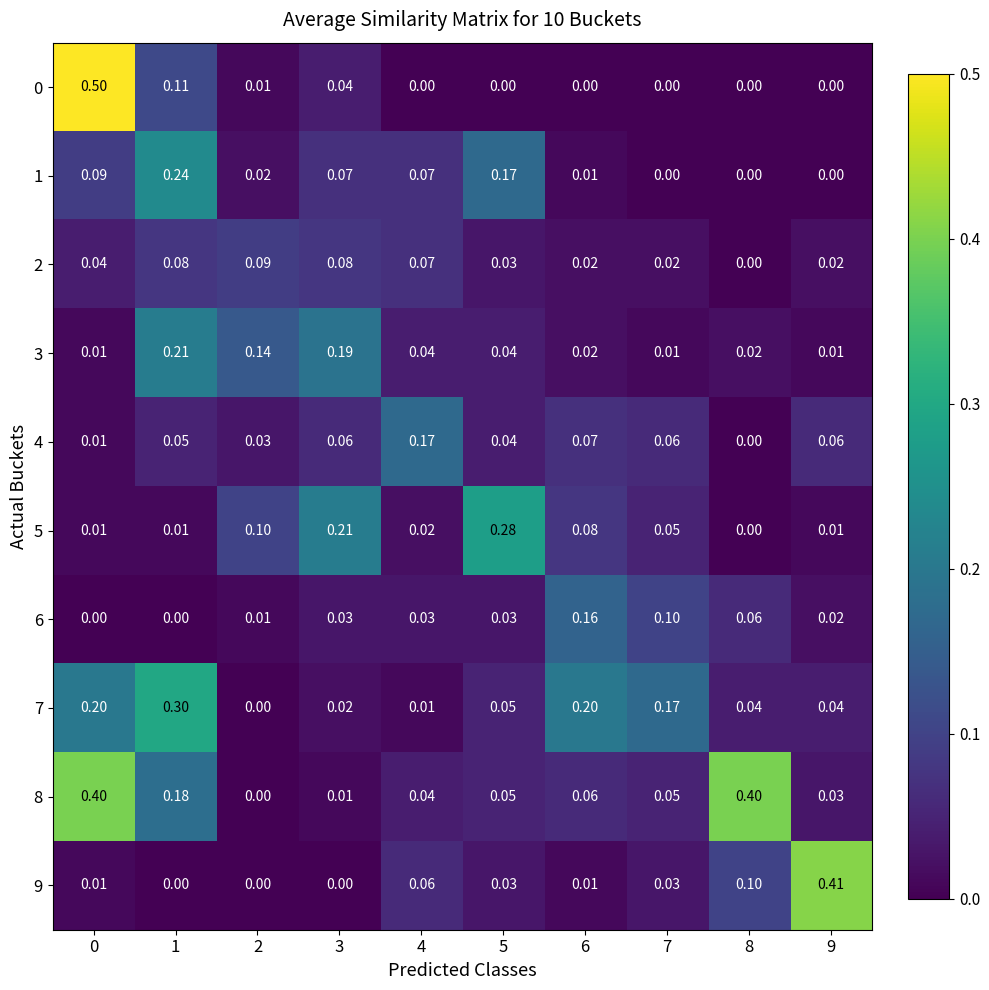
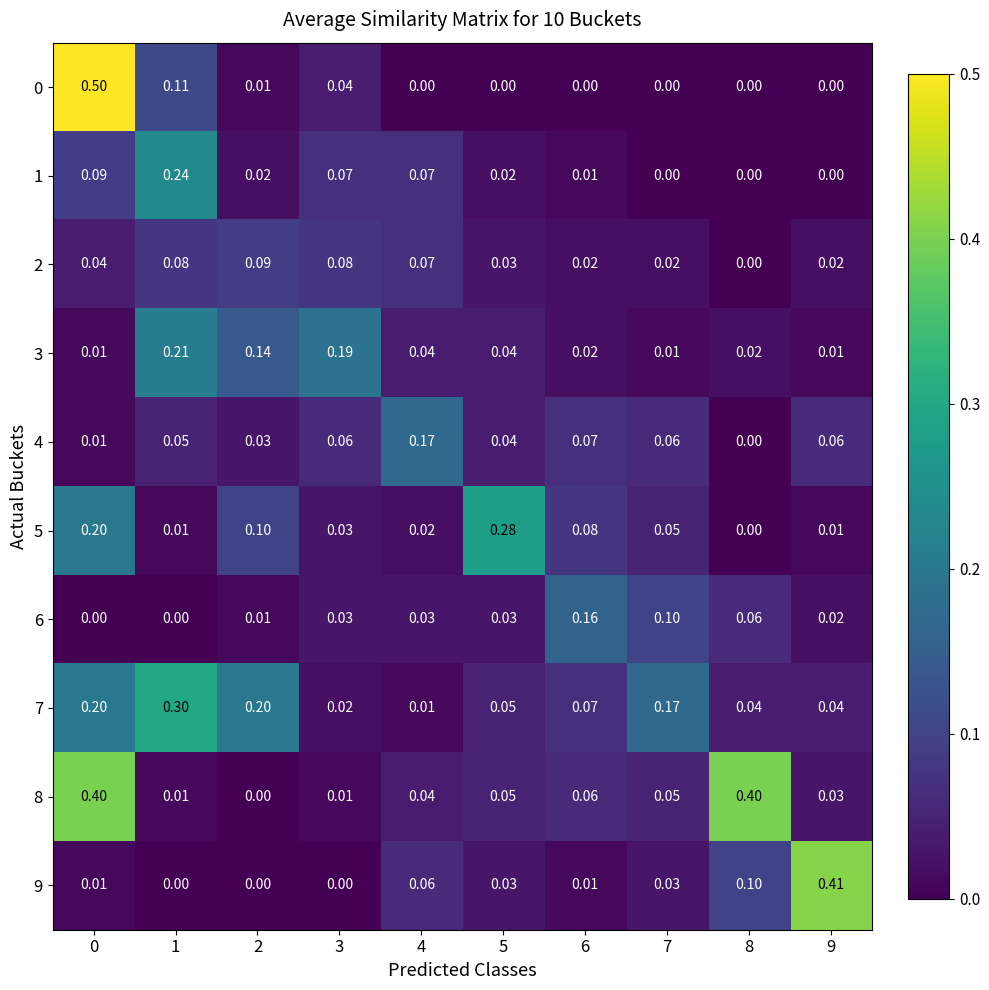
1, 5: 0.17 -> 0.02
5, 0: 0.01 -> 0.20
5, 3: 0.21 -> 0.03
7, 2: 0.00 -> 0.20
7, 6: 0.20 -> 0.07
8, 1: 0.18 -> 0.01
